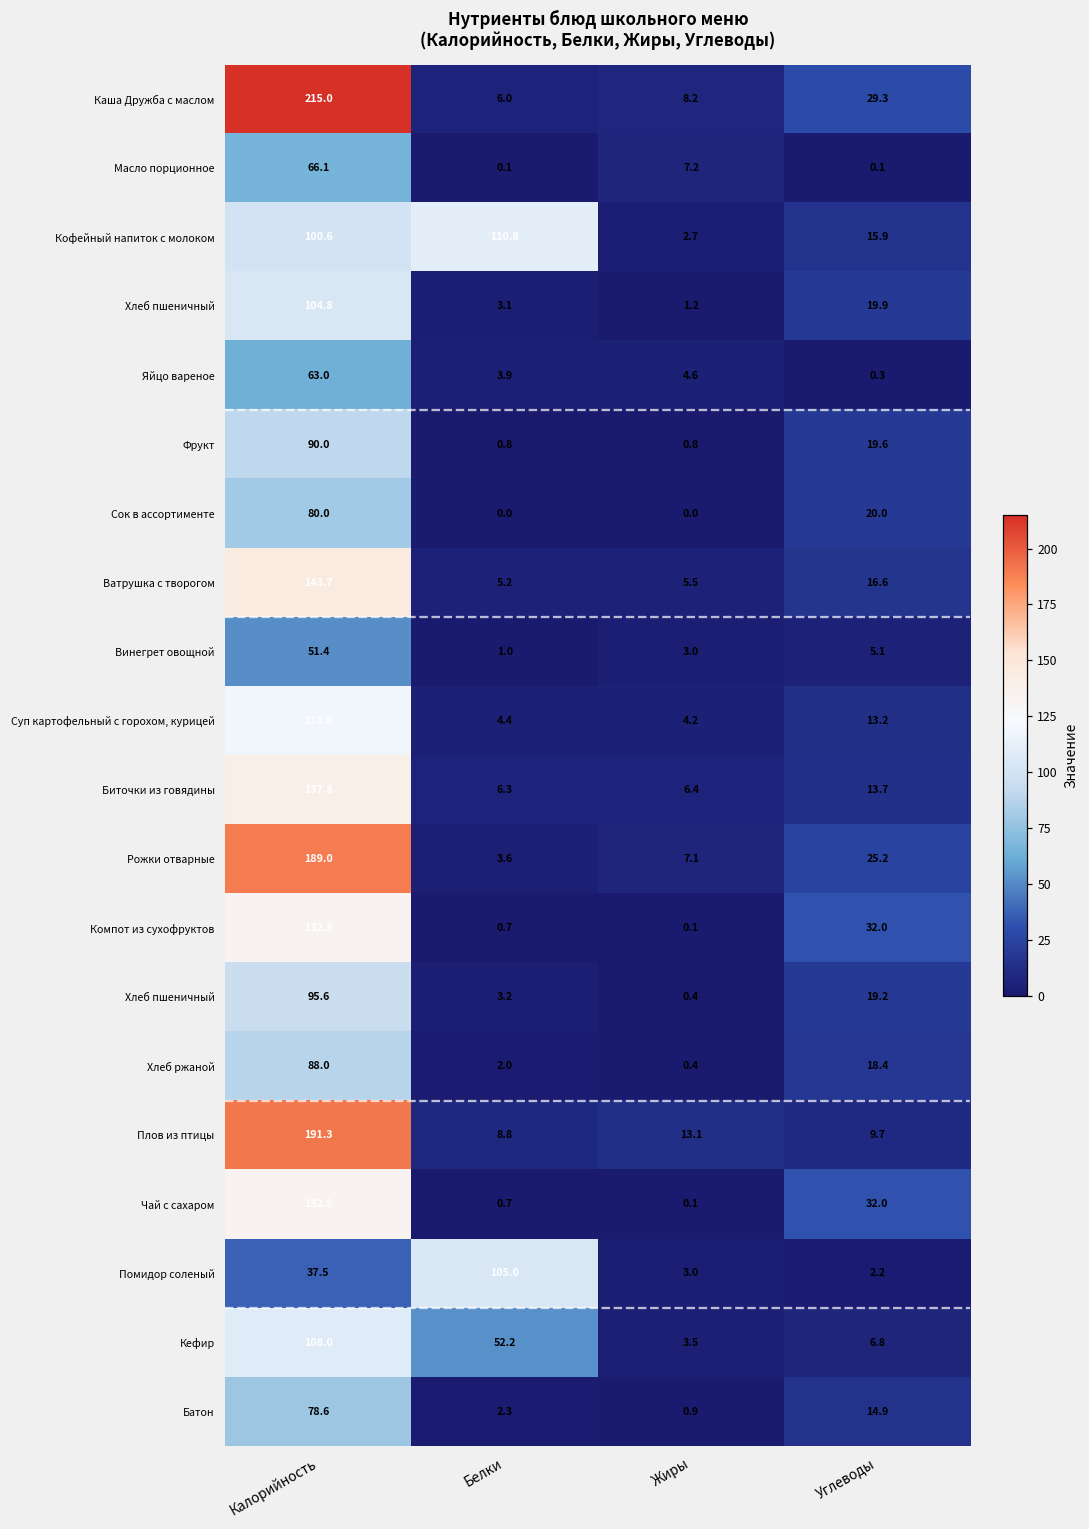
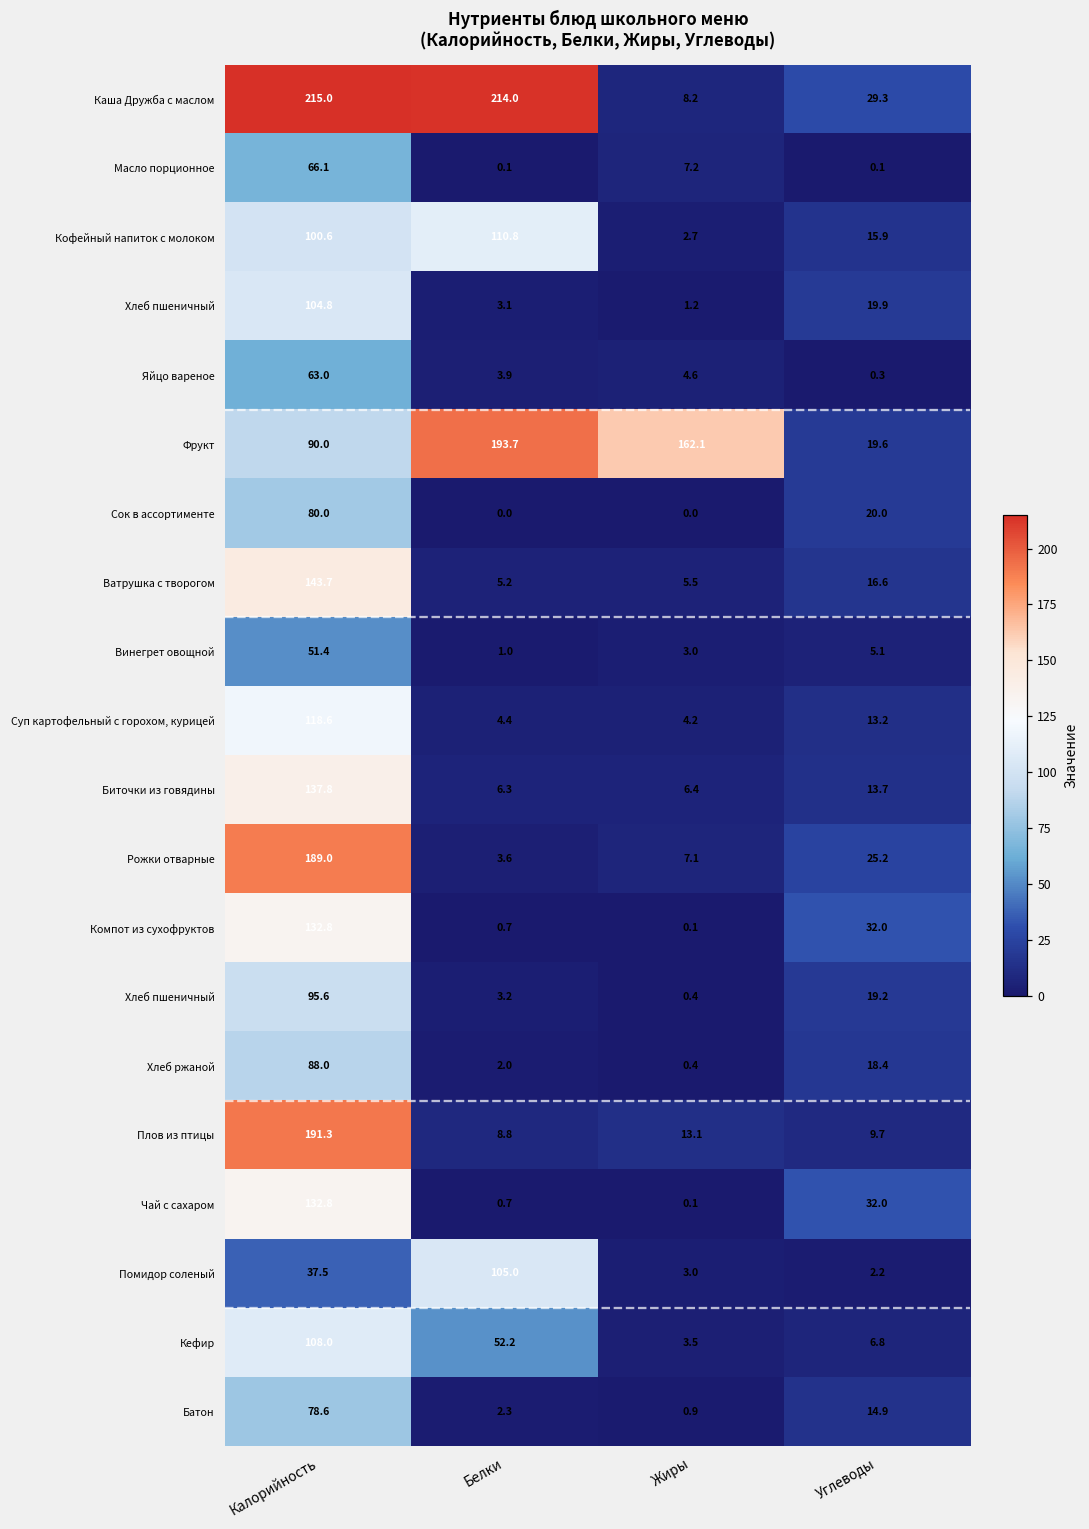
Каша Дружба с маслом, Белки: 6.0 -> 214.0
Фрукт, Белки: 0.8 -> 193.7
Фрукт, Жиры: 0.8 -> 162.1
